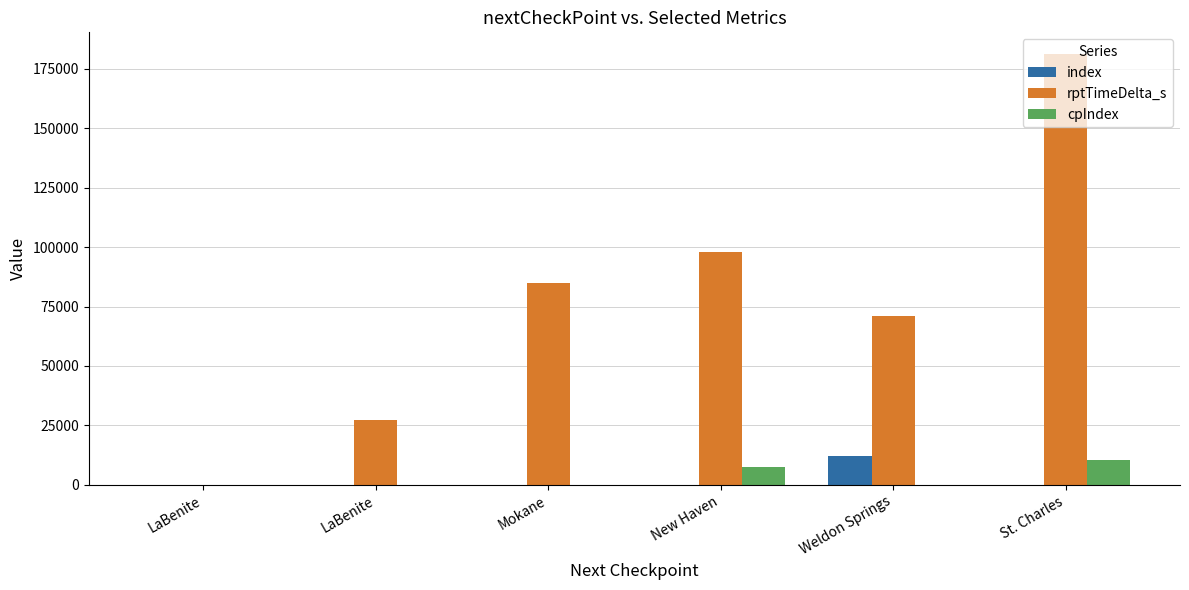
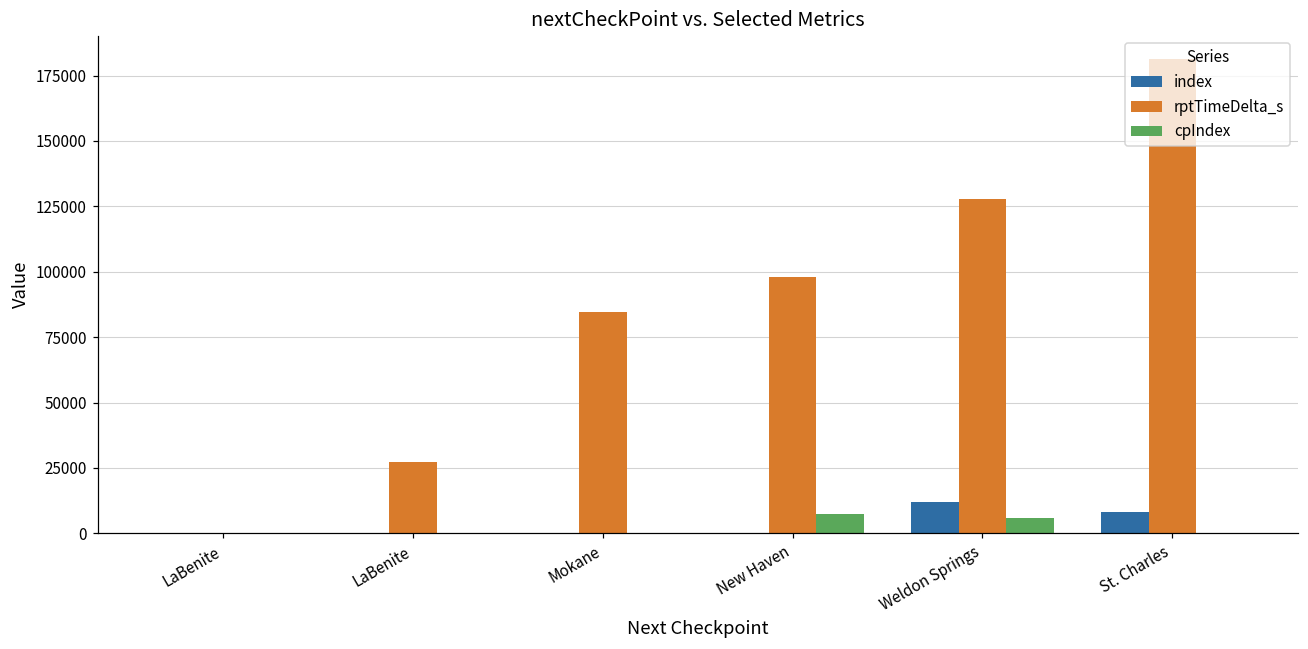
rptTimeDelta_s, Weldon Springs: 71000 -> 128000
cpIndex, Weldon Springs: 0 -> 6000
index, St. Charles: 0 -> 8000
cpIndex, St. Charles: 10000 -> 0
